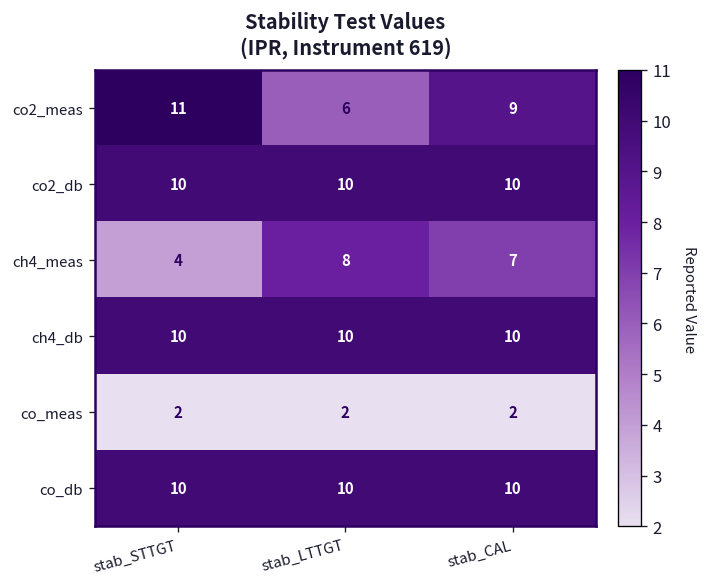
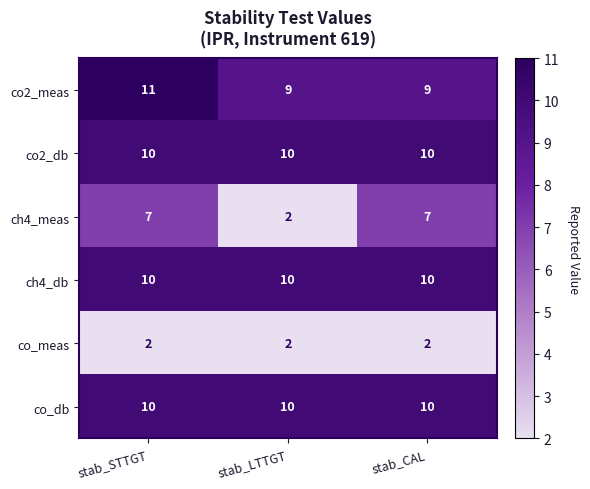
co2_meas, stab_LTTGT: 6 -> 9
ch4_meas, stab_STTGT: 4 -> 7
ch4_meas, stab_LTTGT: 8 -> 2
